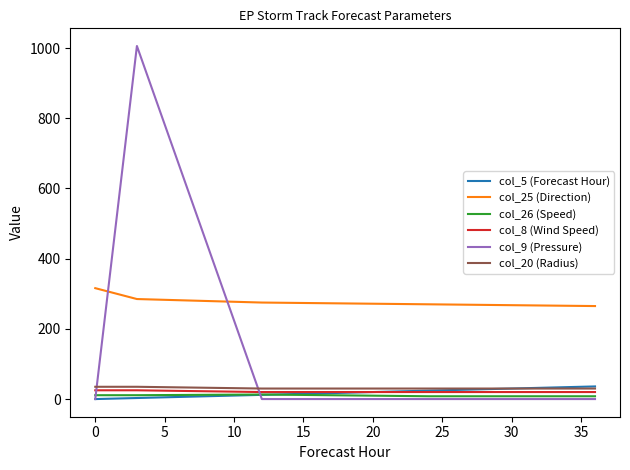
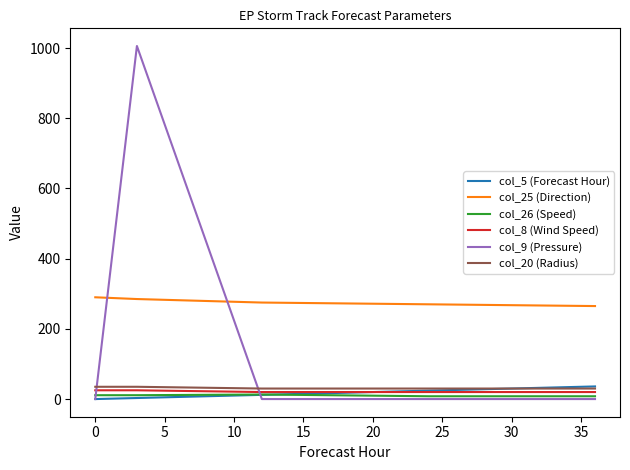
col_25 (Direction), 0: 320 -> 290
